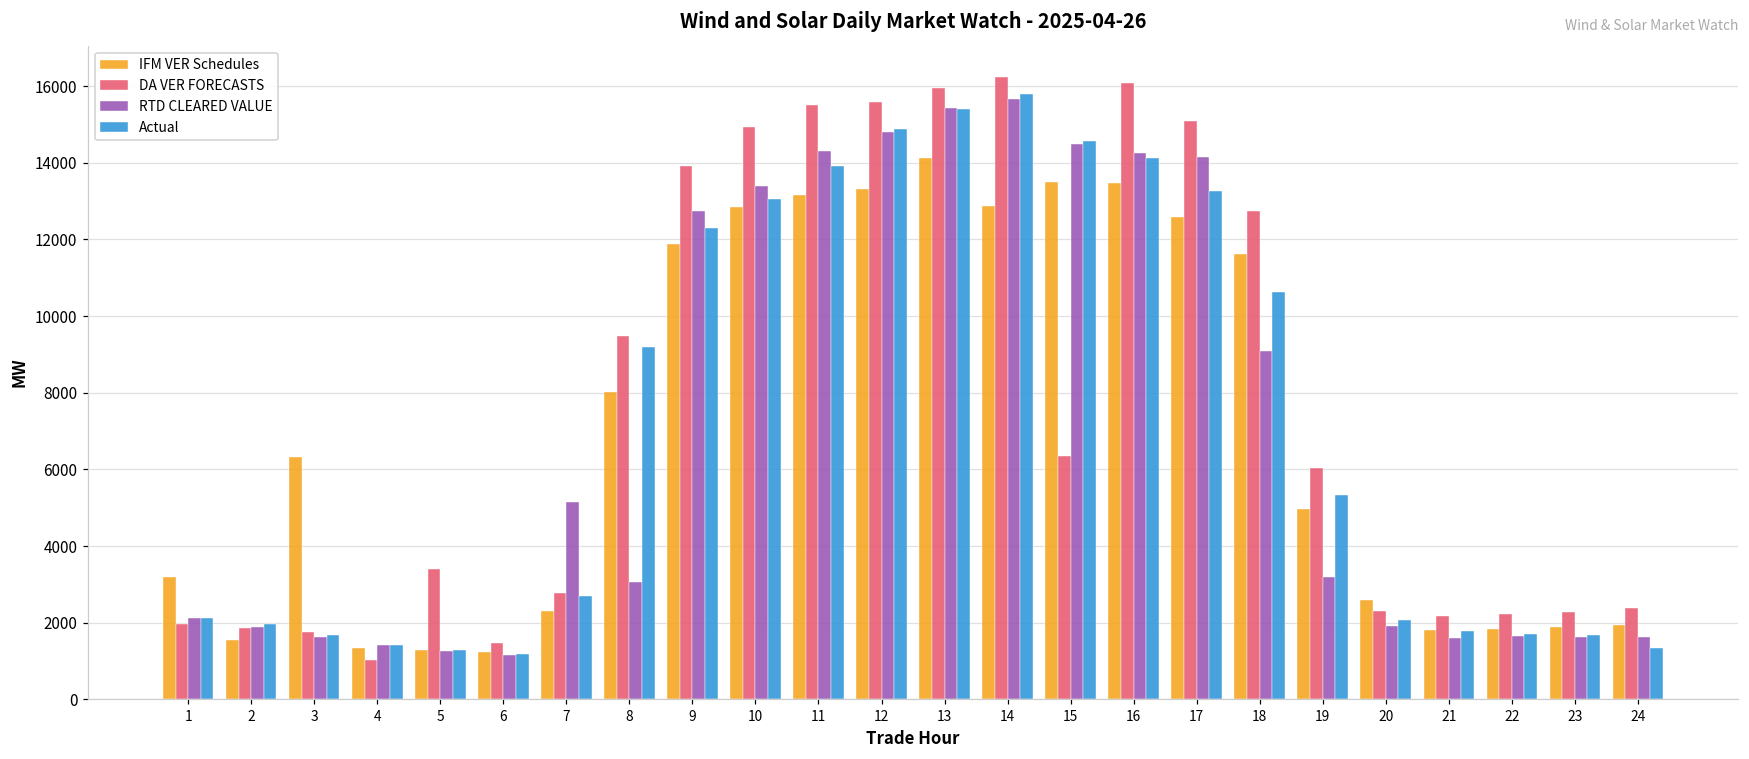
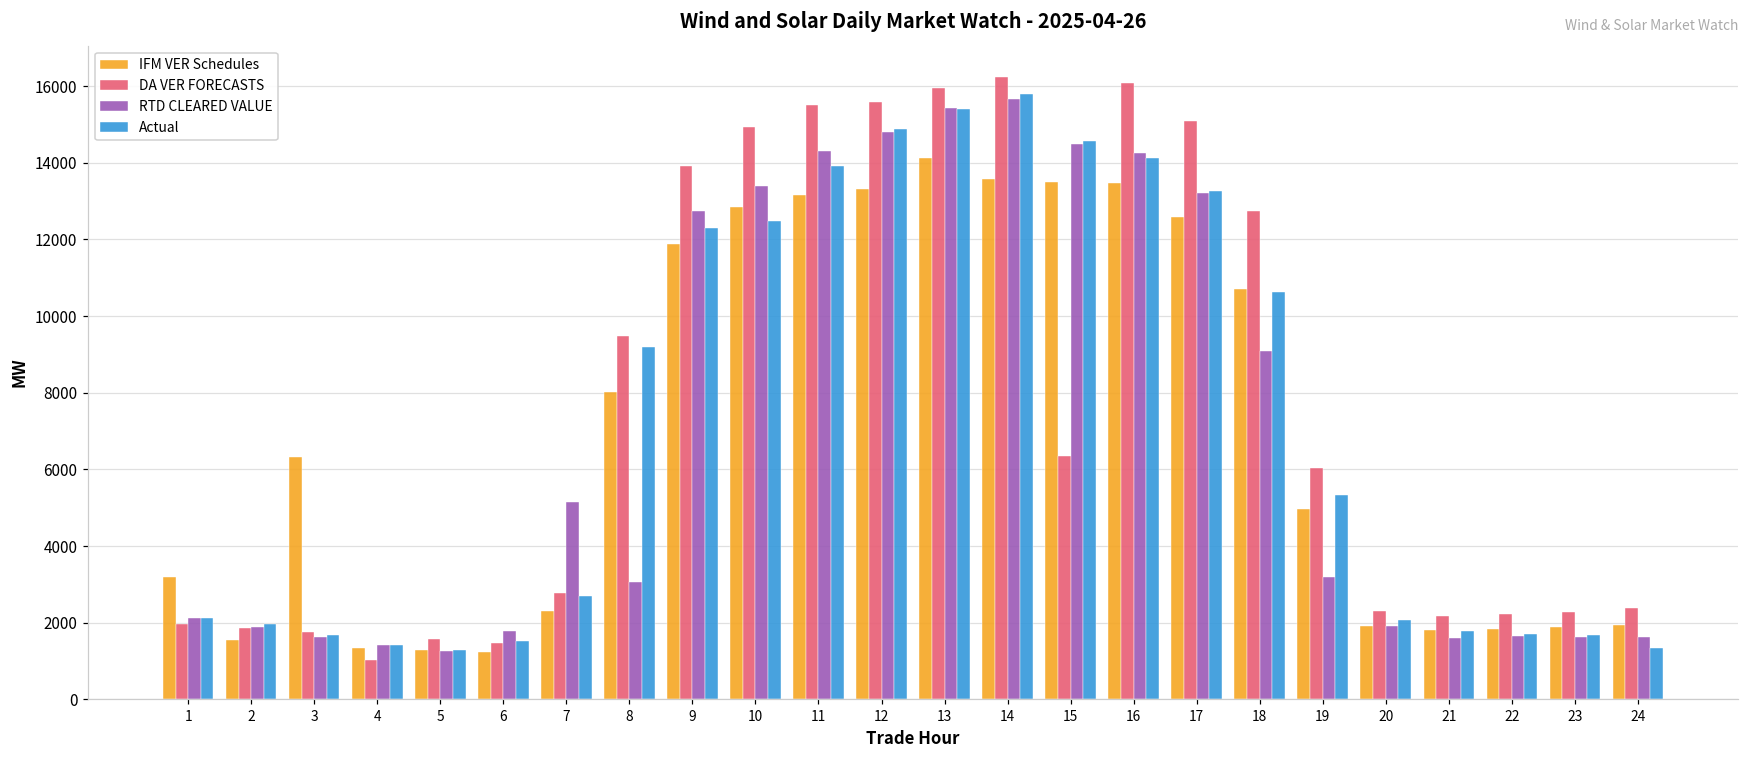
DA VER FORECASTS, 5: 3400 -> 1600
RTD CLEARED VALUE, 6: 1200 -> 1800
Actual, 6: 1200 -> 1500
Actual, 10: 13100 -> 12500
IFM VER Schedules, 14: 12900 -> 13600
RTD CLEARED VALUE, 17: 14200 -> 13200
IFM VER Schedules, 18: 11600 -> 10700
IFM VER Schedules, 20: 2600 -> 1900
